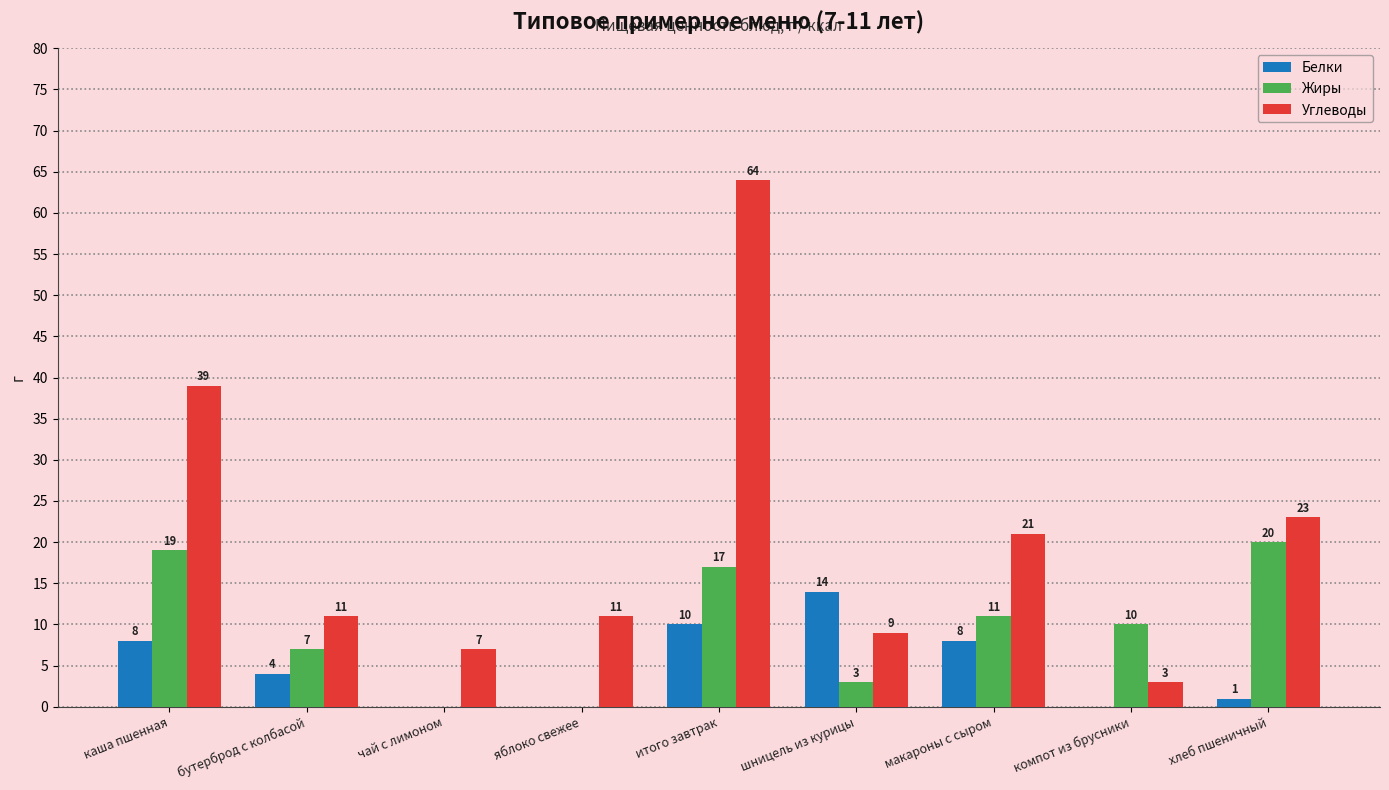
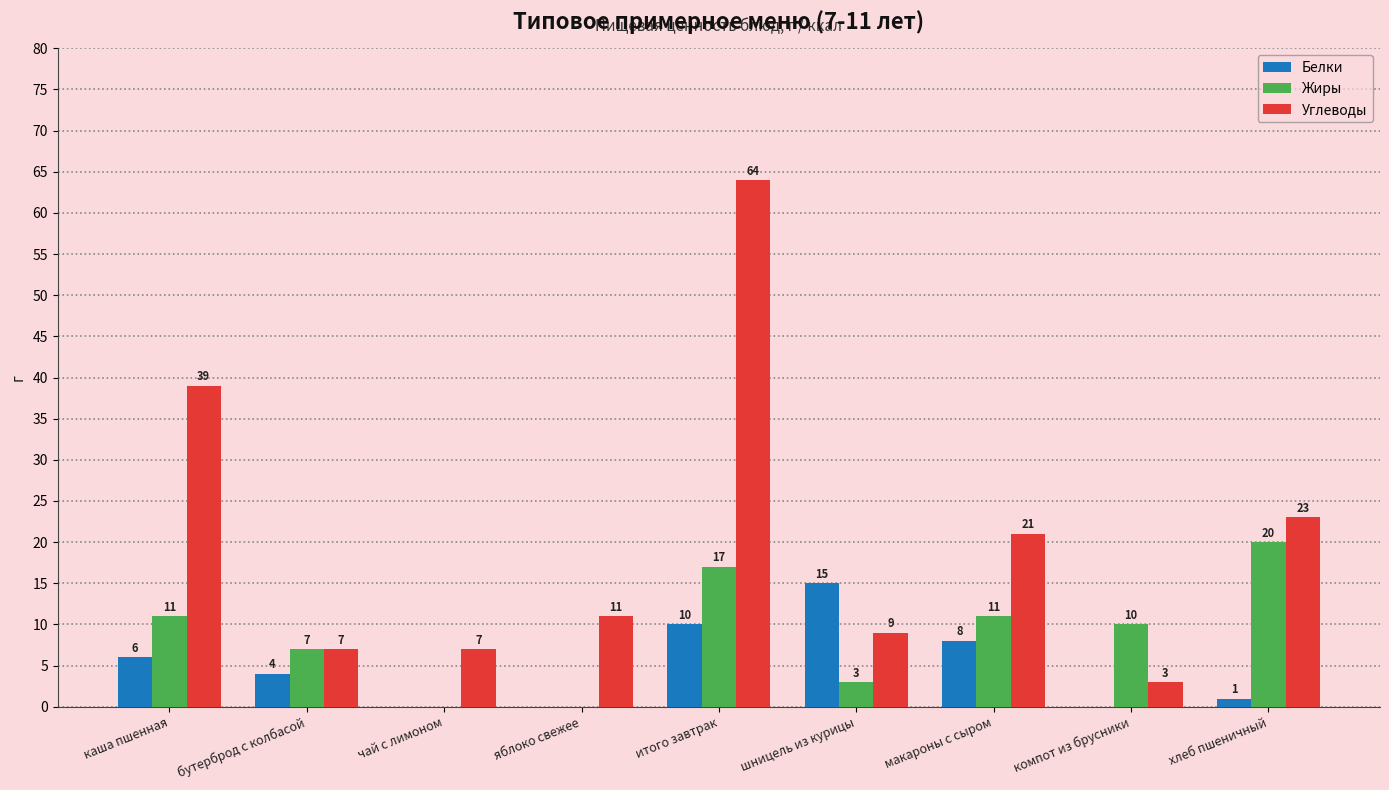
Белки, каша пшенная: 8 -> 6
Жиры, каша пшенная: 19 -> 11
Углеводы, бутерброд с колбасой: 11 -> 7
Белки, шницель из курицы: 14 -> 15
